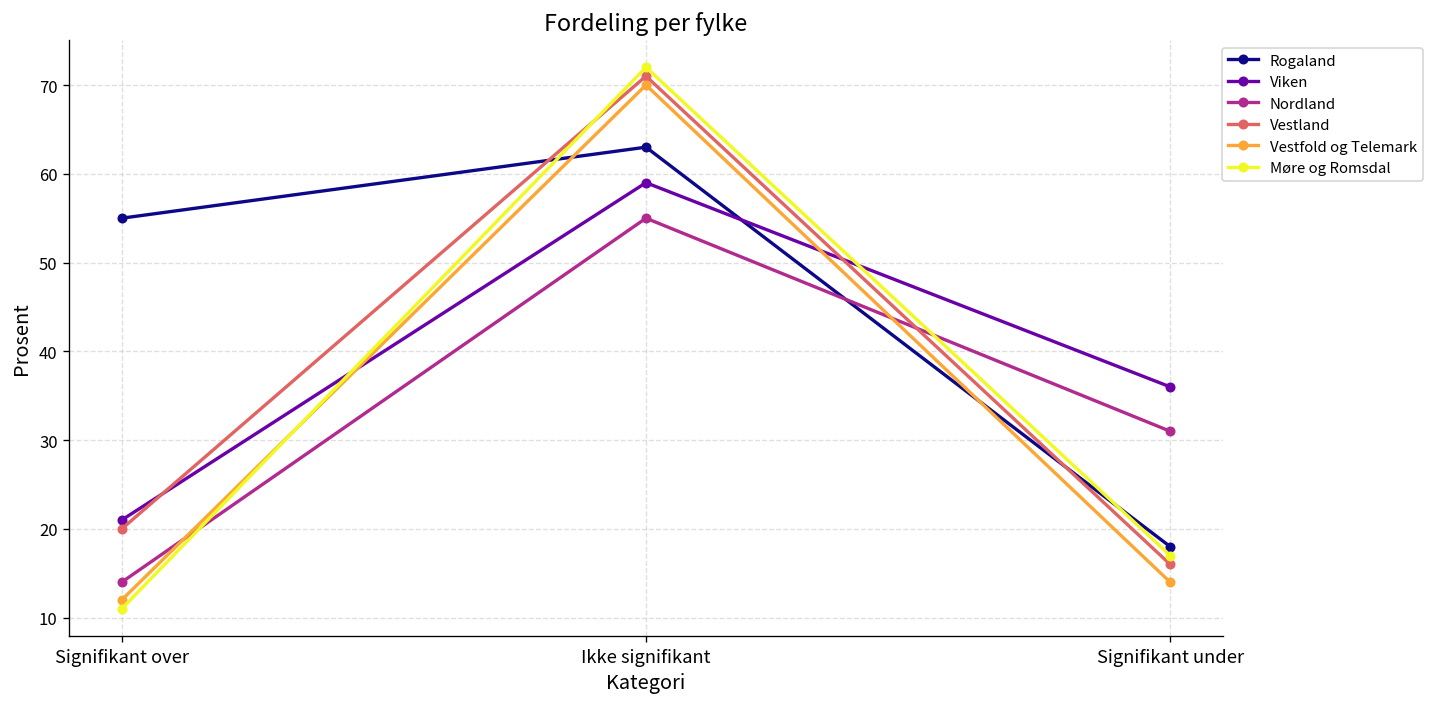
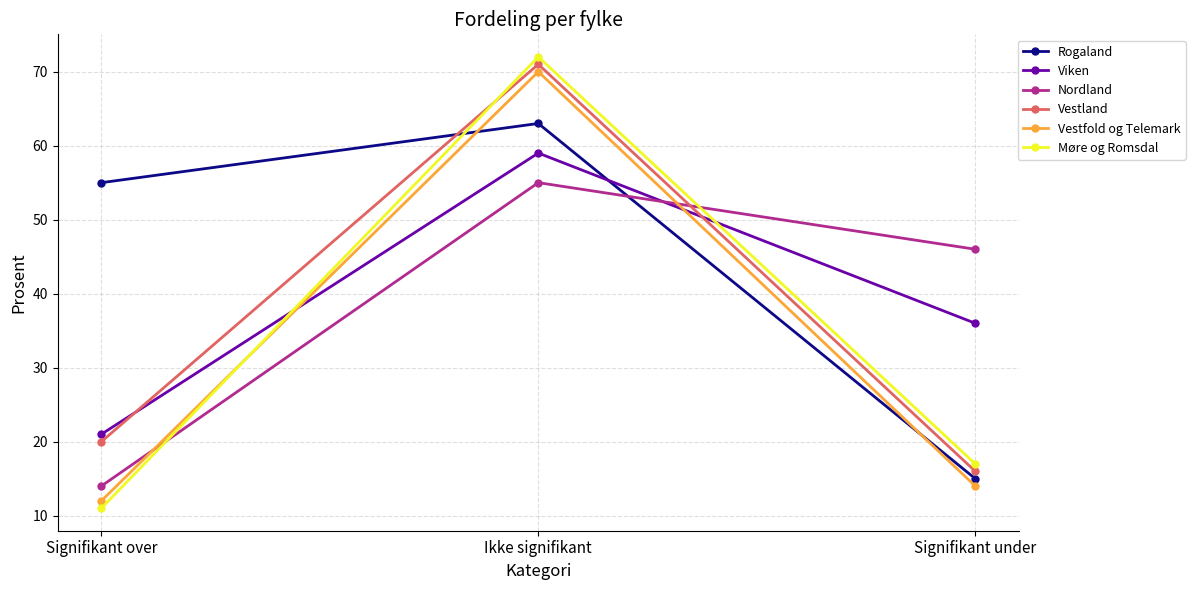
Rogaland, Signifikant under: 18 -> 15
Nordland, Signifikant under: 31 -> 46
